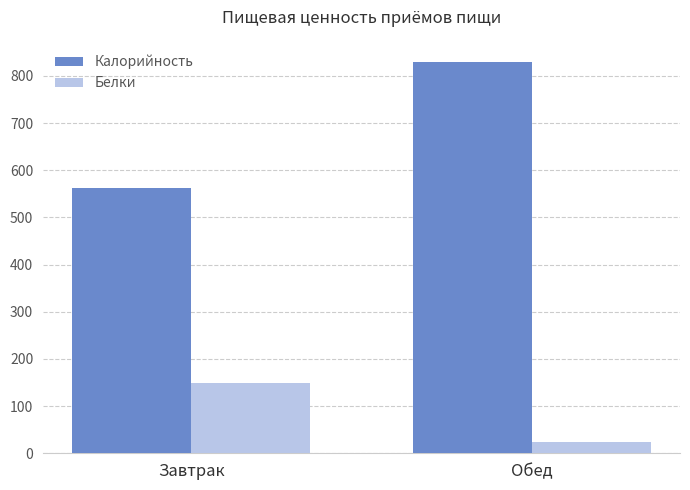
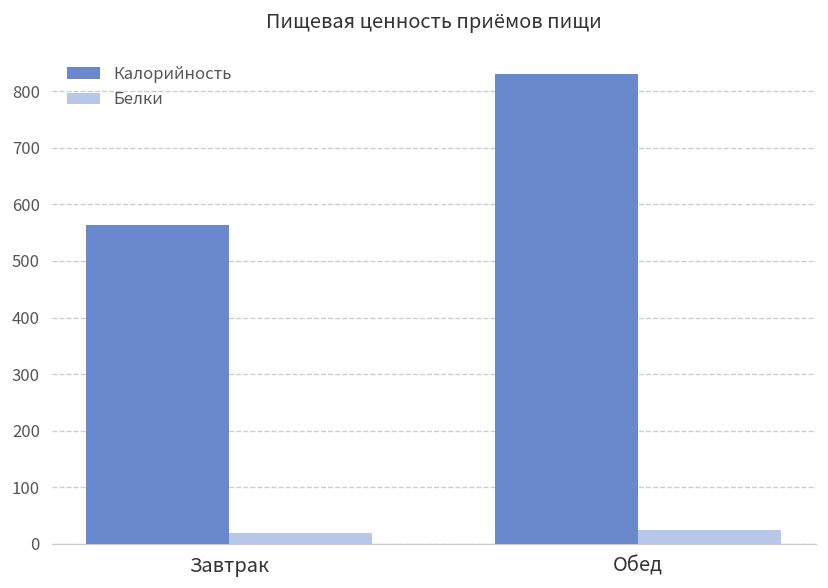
Белки, Завтрак: 150 -> 20
